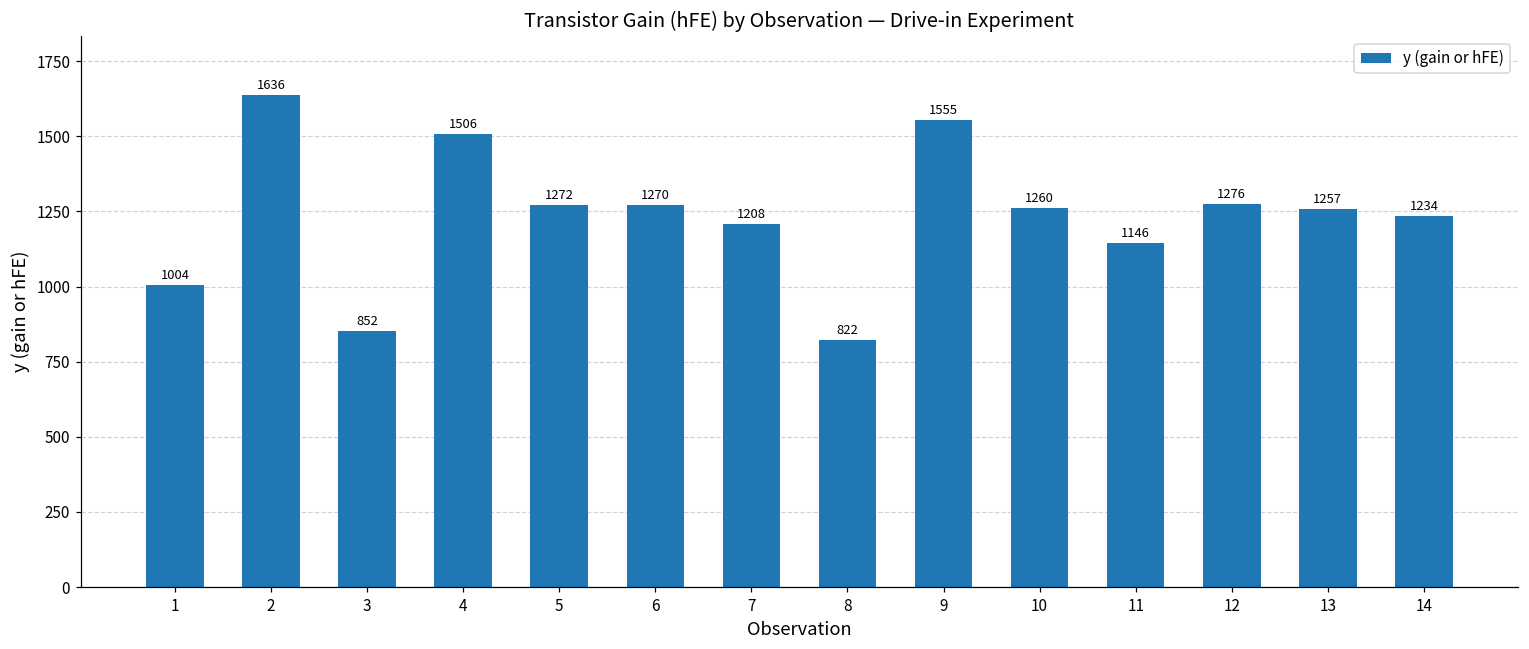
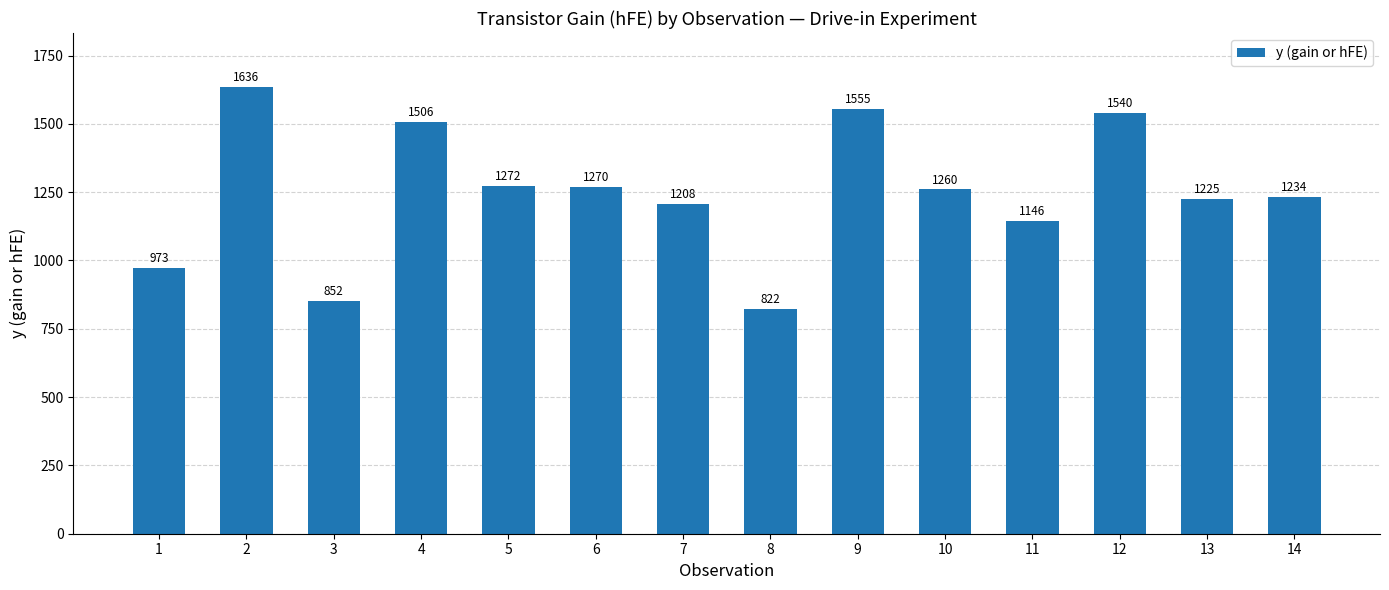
1: 1004 -> 973
12: 1276 -> 1540
13: 1257 -> 1225
